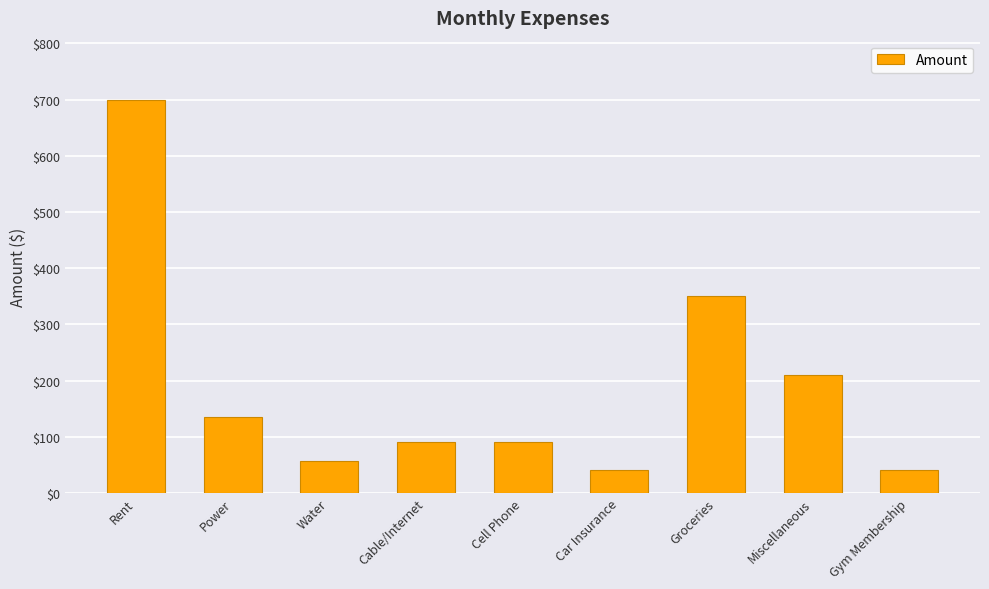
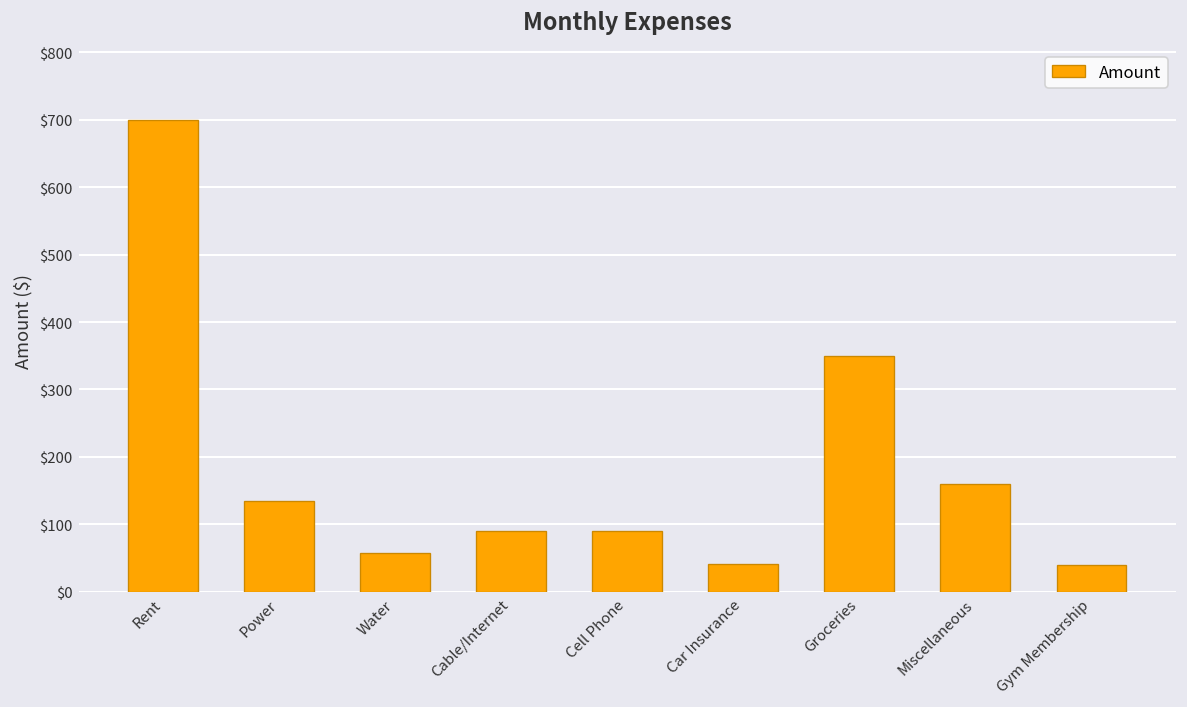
Miscellaneous: $210 -> $160
